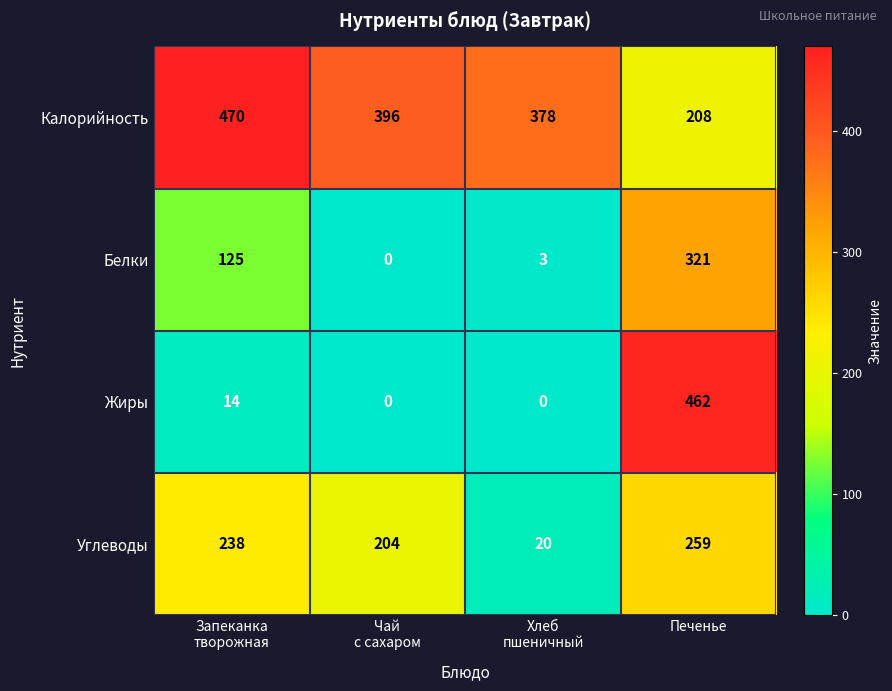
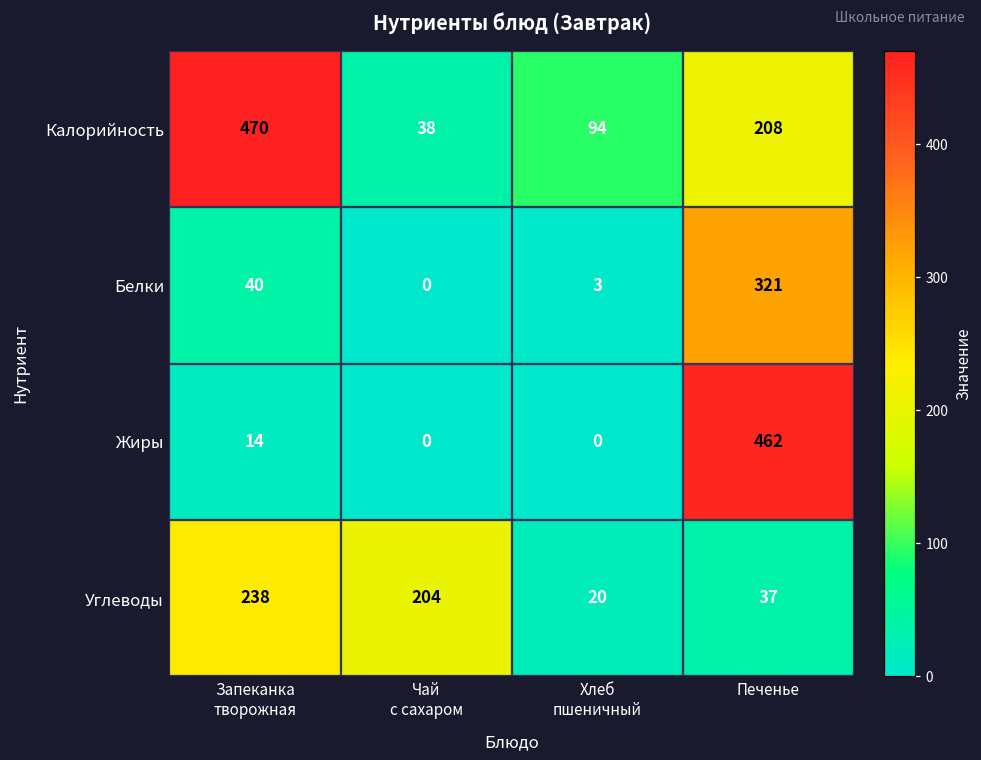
Калорийность, Чай с сахаром: 396 -> 38
Калорийность, Хлеб пшеничный: 378 -> 94
Белки, Запеканка творожная: 125 -> 40
Углеводы, Печенье: 259 -> 37
